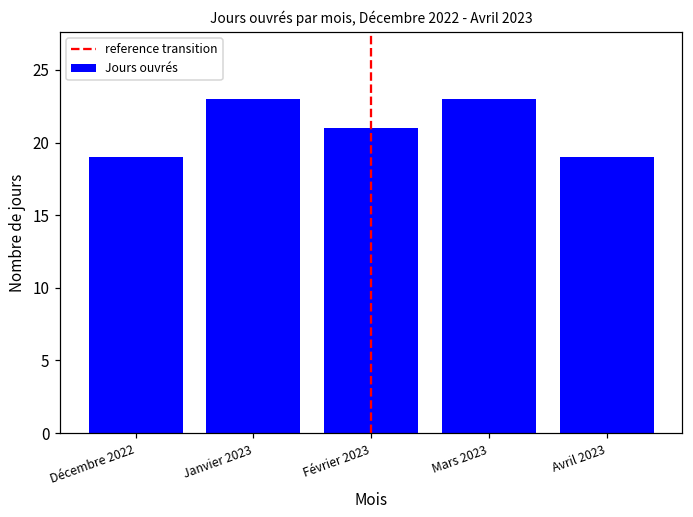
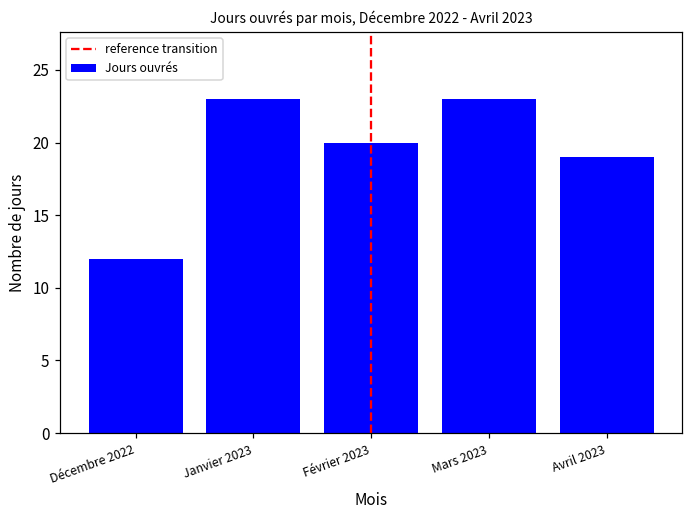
Décembre 2022: 19 -> 12
Février 2023: 21 -> 20
